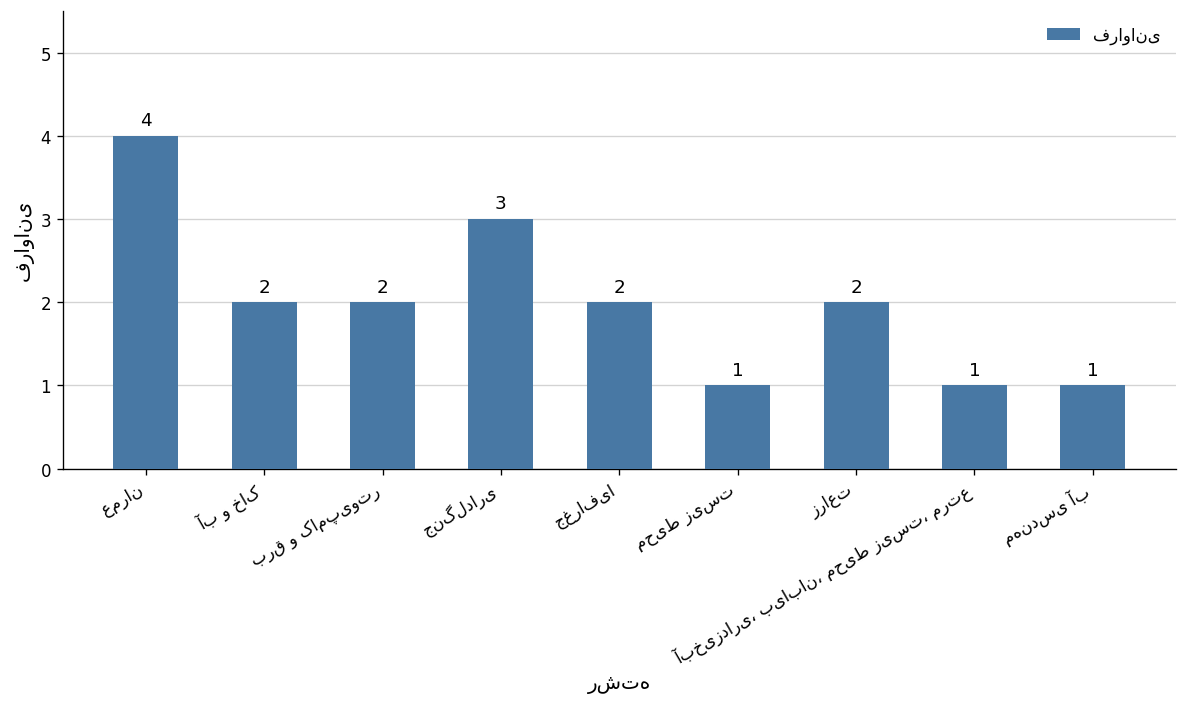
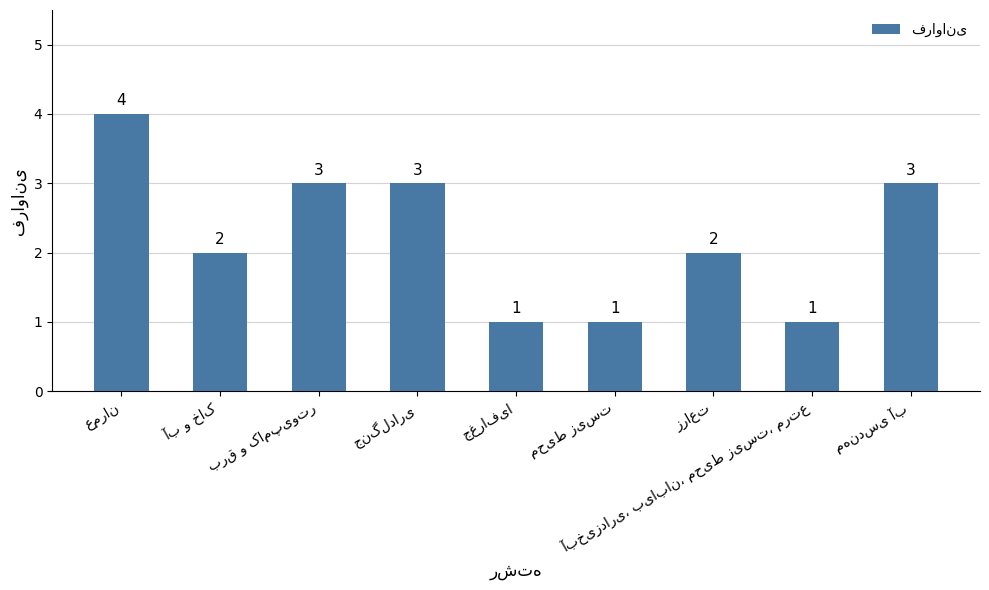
برق و کامپیوتر: 2 -> 3
جغرافیا: 2 -> 1
مهندسی آب: 1 -> 3
